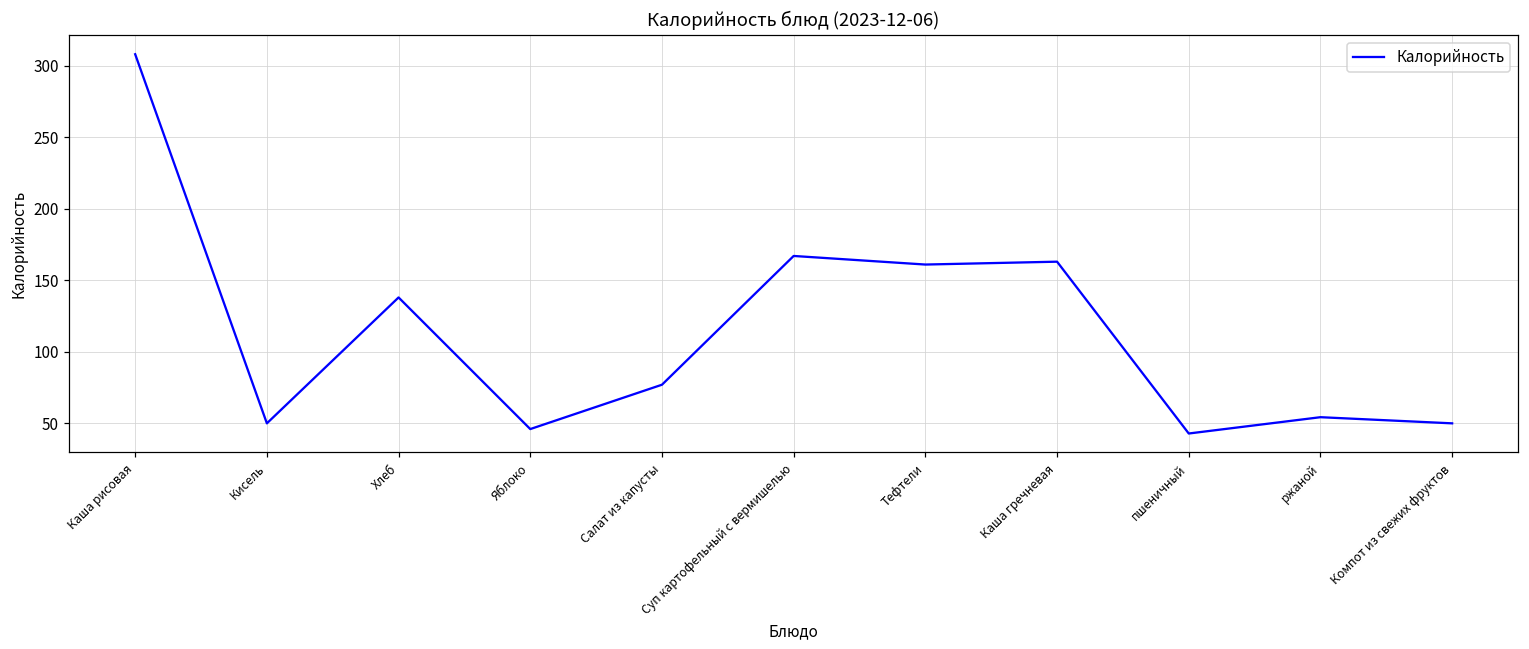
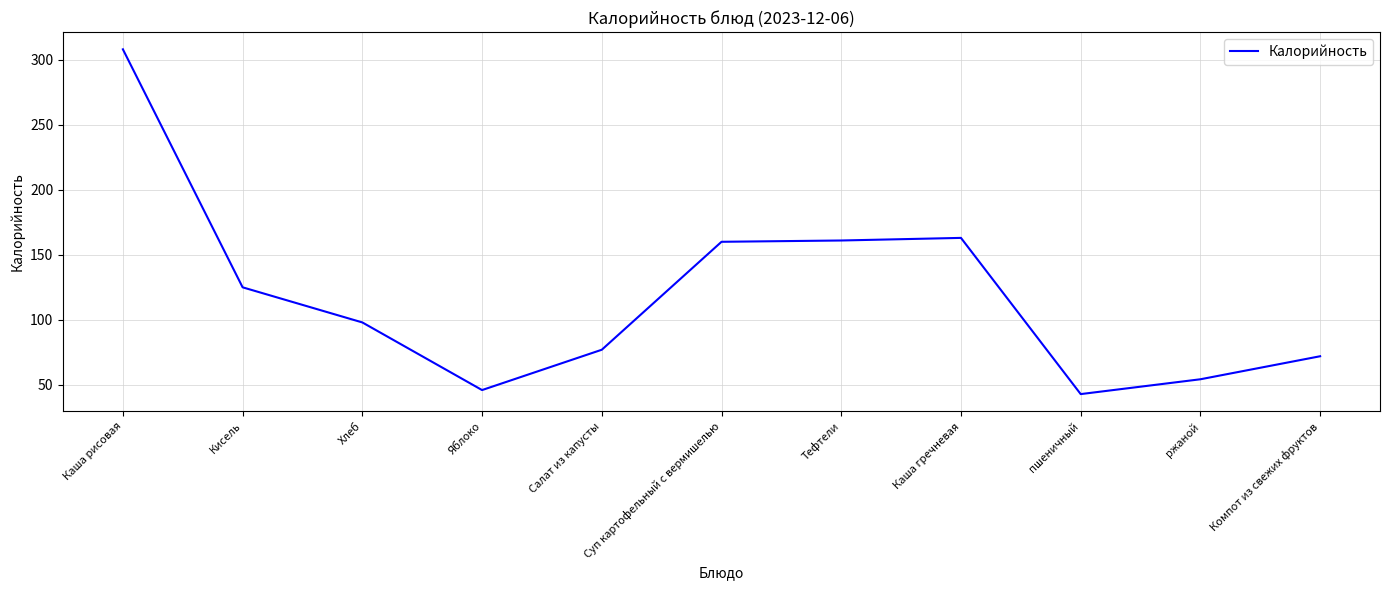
Кисель: 50 -> 125
Хлеб: 138 -> 98
Суп картофельный с вермишелью: 167 -> 160
Компот из свежих фруктов: 50 -> 72
